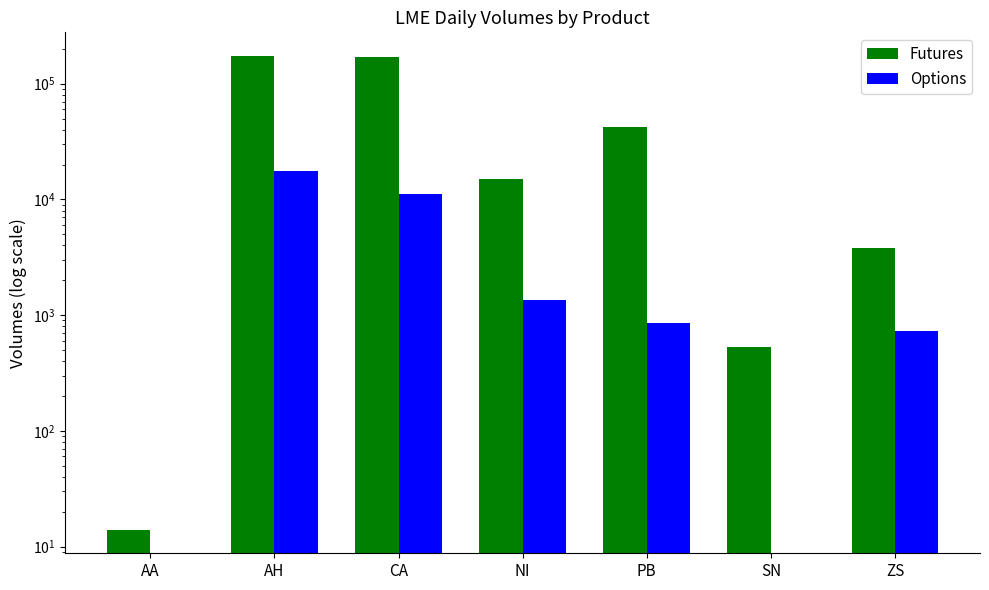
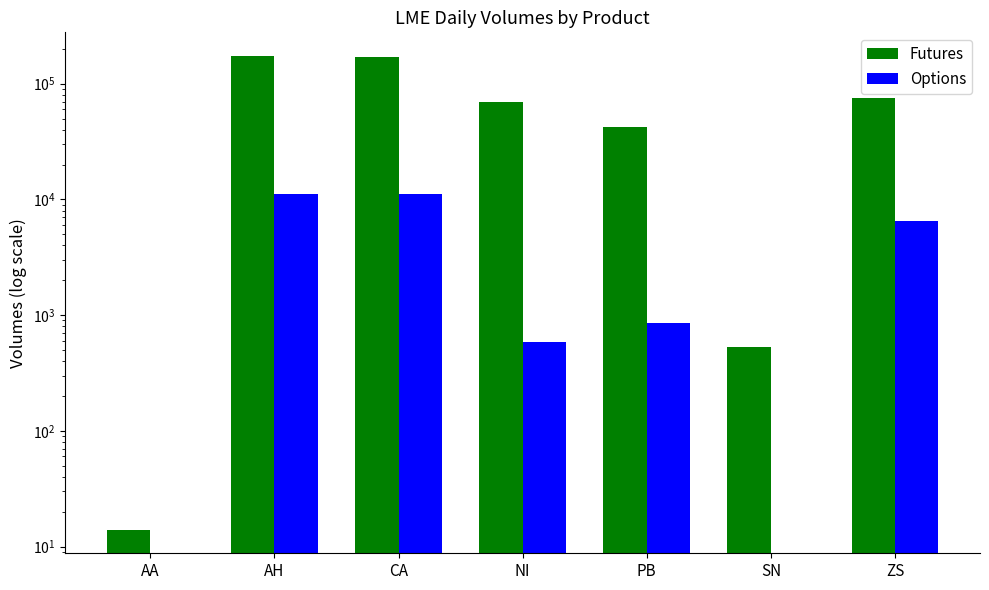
Options, AH: 17000 -> 11000
Futures, NI: 15000 -> 70000
Options, NI: 1300 -> 600
Futures, ZS: 3800 -> 80000
Options, ZS: 700 -> 7000
